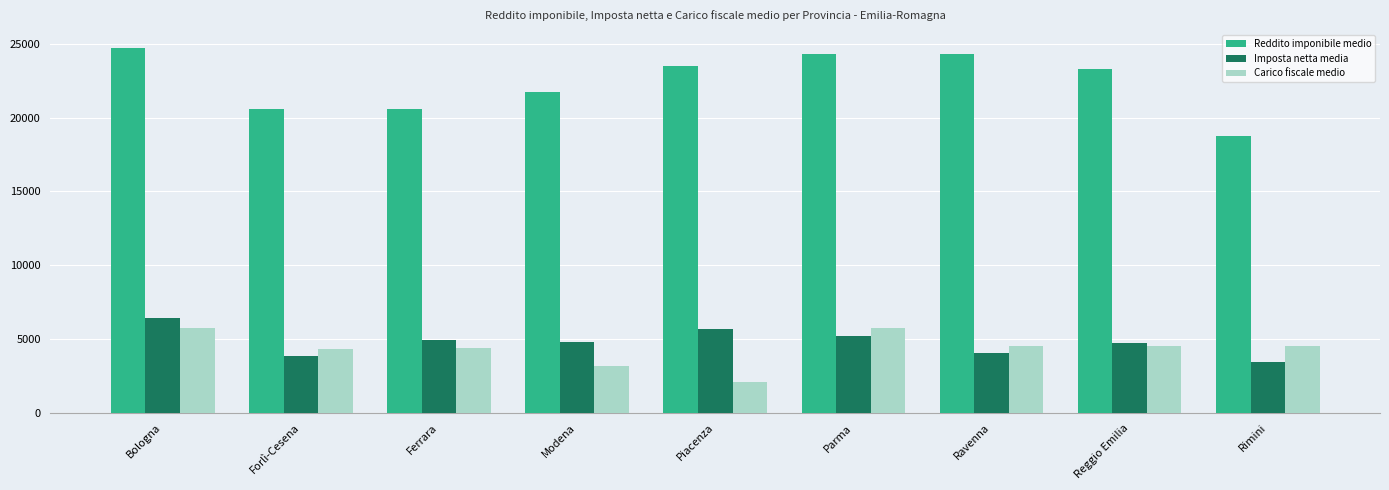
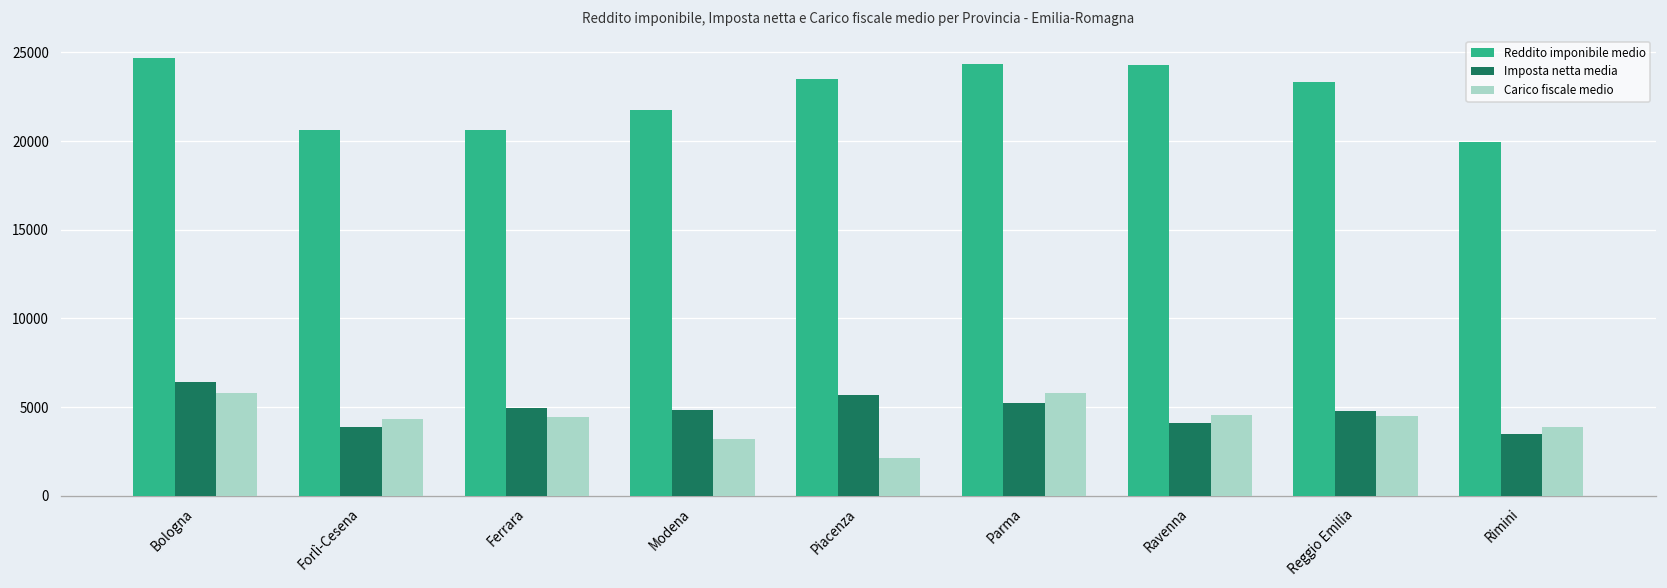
Reddito imponibile medio, Rimini: 18800 -> 19900
Carico fiscale medio, Rimini: 4500 -> 3900
